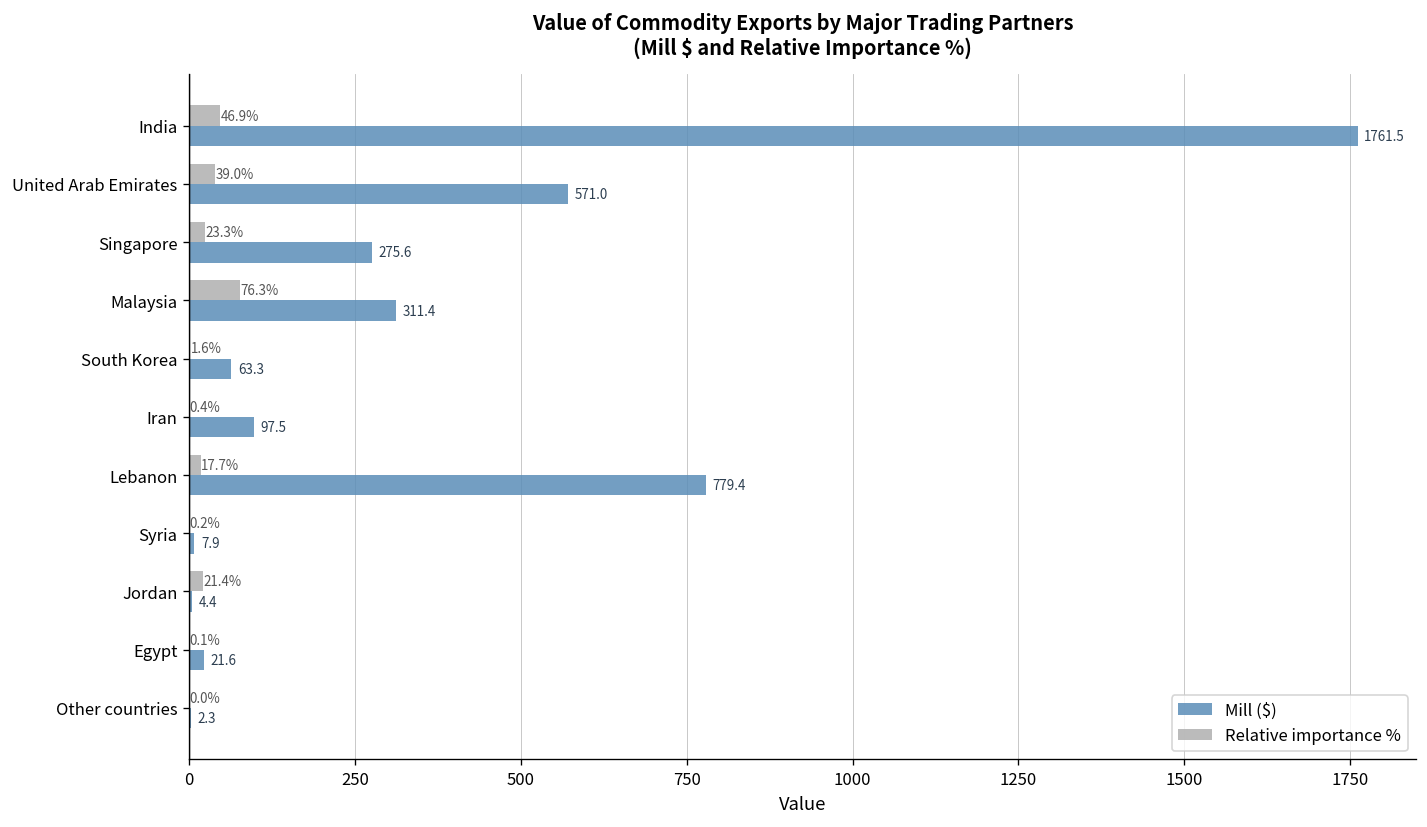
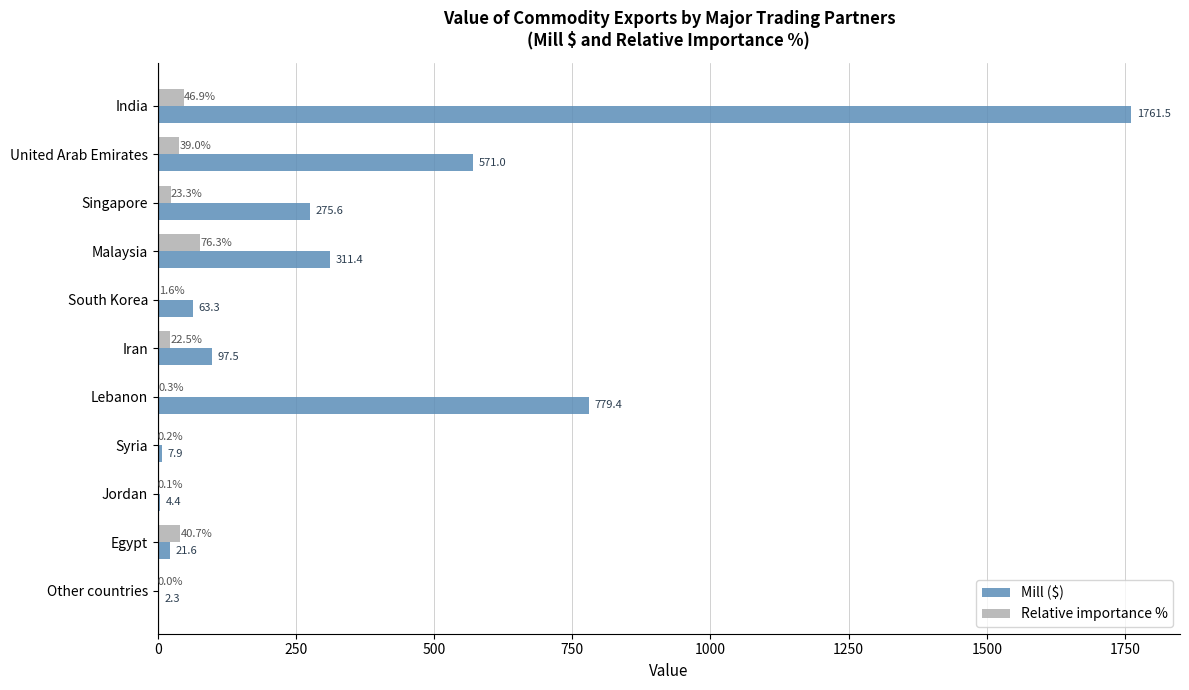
Relative importance %, Iran: 0.4% -> 22.5%
Relative importance %, Lebanon: 17.7% -> 0.3%
Relative importance %, Jordan: 21.4% -> 0.1%
Relative importance %, Egypt: 0.1% -> 40.7%
